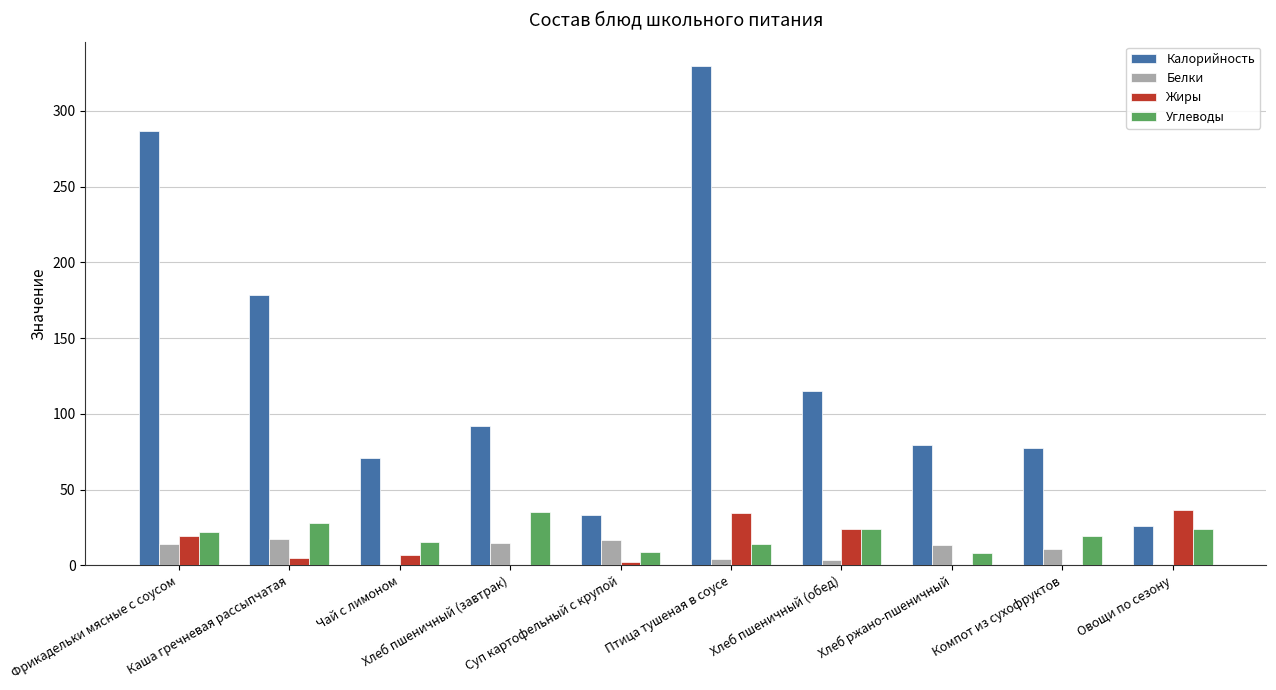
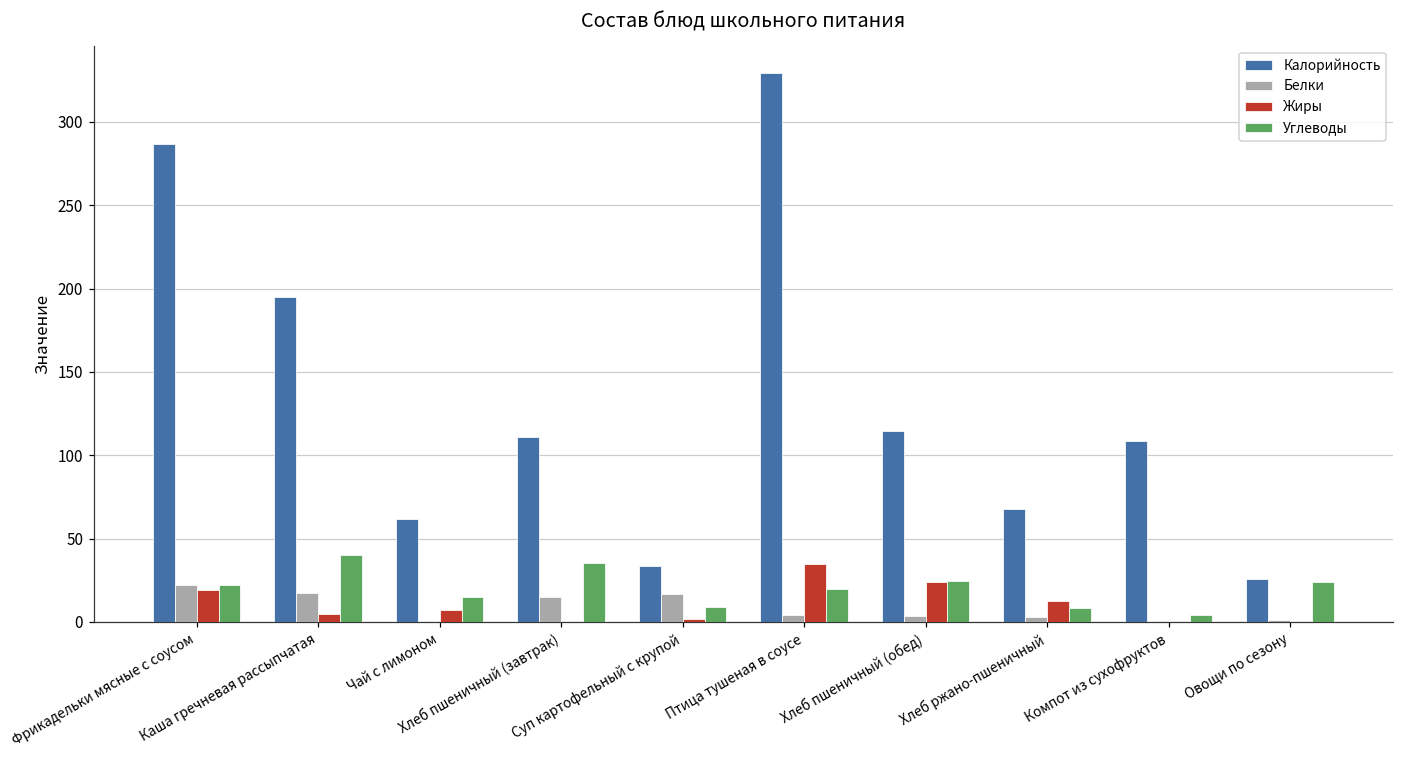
Белки, Фрикадельки мясные с соусом: 14 -> 22
Калорийность, Каша гречневая рассыпчатая: 178 -> 195
Углеводы, Каша гречневая рассыпчатая: 28 -> 40
Калорийность, Чай с лимоном: 71 -> 62
Калорийность, Хлеб пшеничный (завтрак): 92 -> 111
Углеводы, Птица тушеная в соусе: 14 -> 20
Калорийность, Хлеб ржано-пшеничный: 79 -> 68
Белки, Хлеб ржано-пшеничный: 13 -> 3
Жиры, Хлеб ржано-пшеничный: 0 -> 13
Калорийность, Компот из сухофруктов: 77 -> 109
Белки, Компот из сухофруктов: 11 -> 0
Углеводы, Компот из сухофруктов: 19 -> 4
Жиры, Овощи по сезону: 37 -> 0
